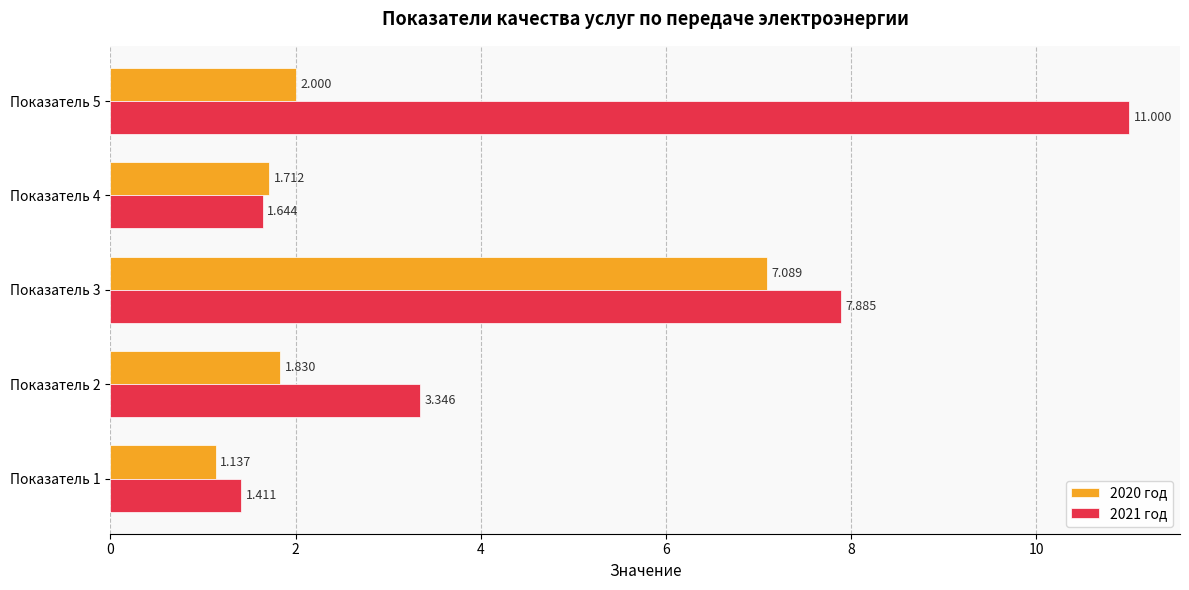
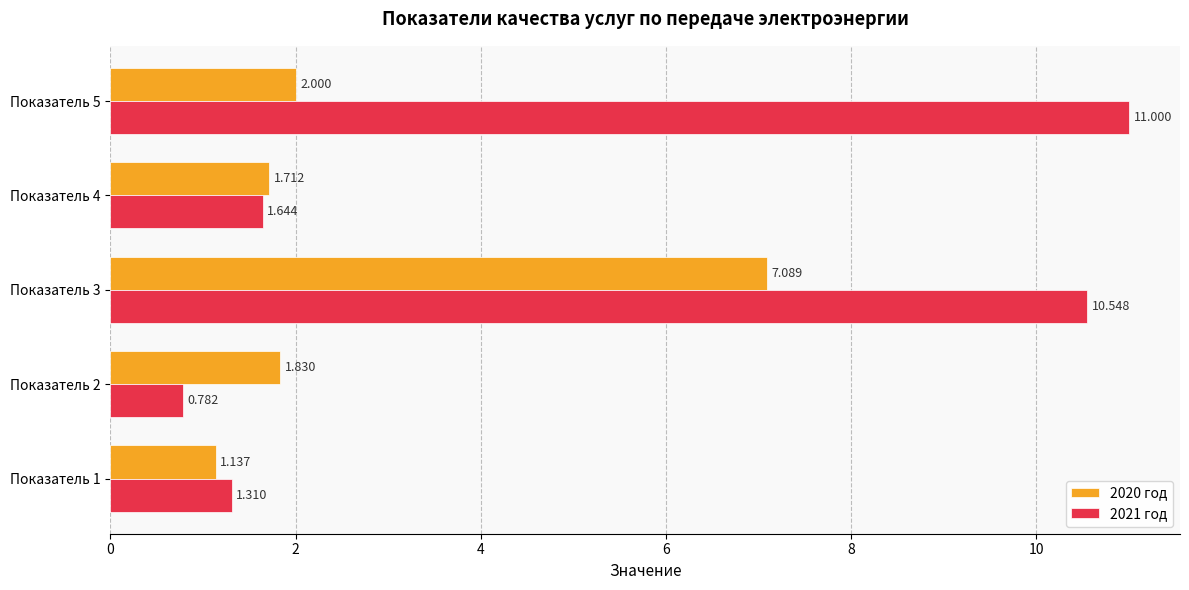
2021 год, Показатель 3: 7.885 -> 10.548
2021 год, Показатель 2: 3.346 -> 0.782
2021 год, Показатель 1: 1.411 -> 1.310
